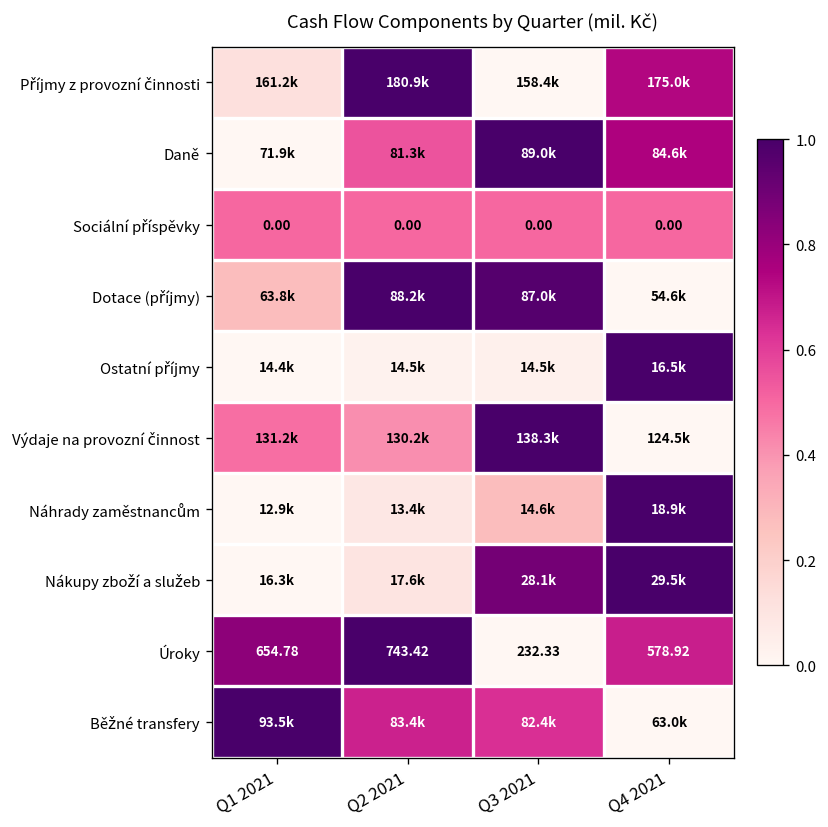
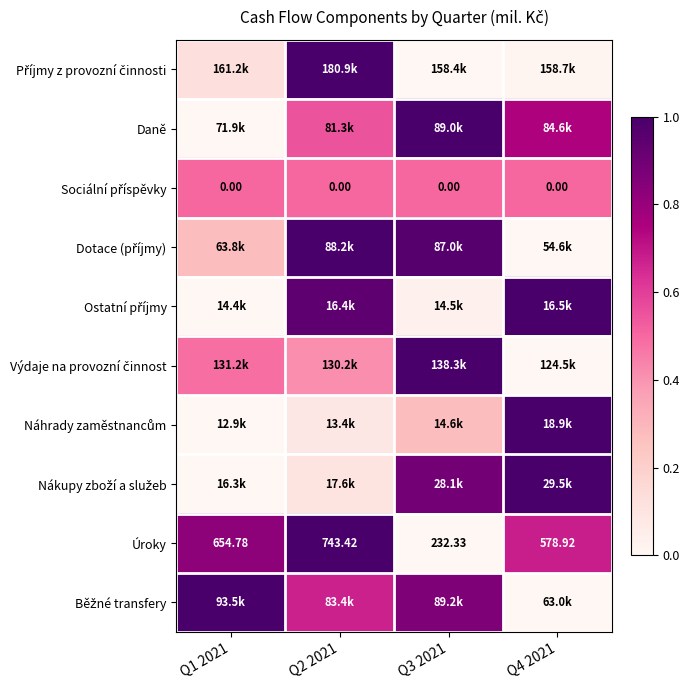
Příjmy z provozní činnosti, Q4 2021: 175.0k -> 158.7k
Ostatní příjmy, Q2 2021: 14.5k -> 16.4k
Běžné transfery, Q3 2021: 82.4k -> 89.2k
